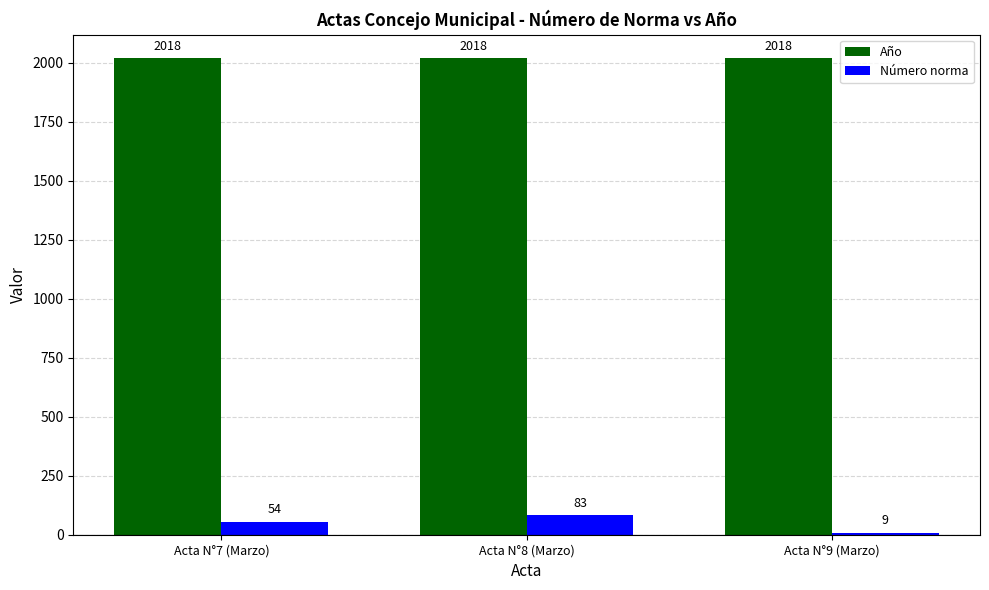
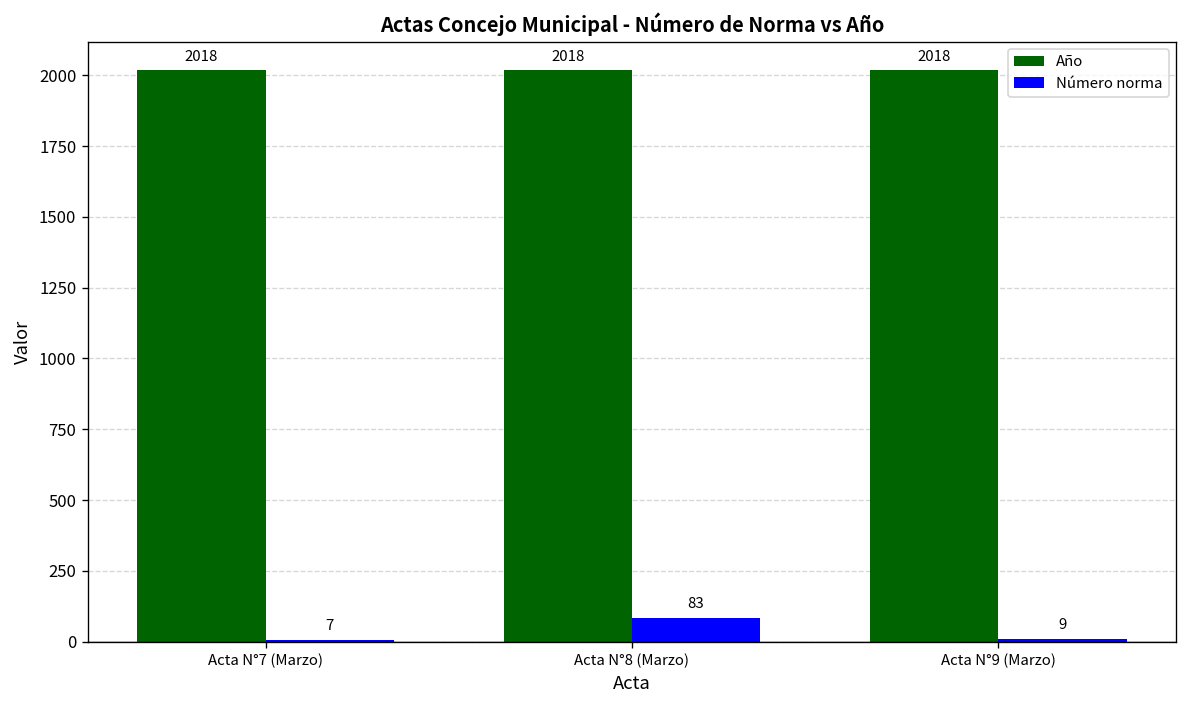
Número norma, Acta N°7 (Marzo): 54 -> 7
